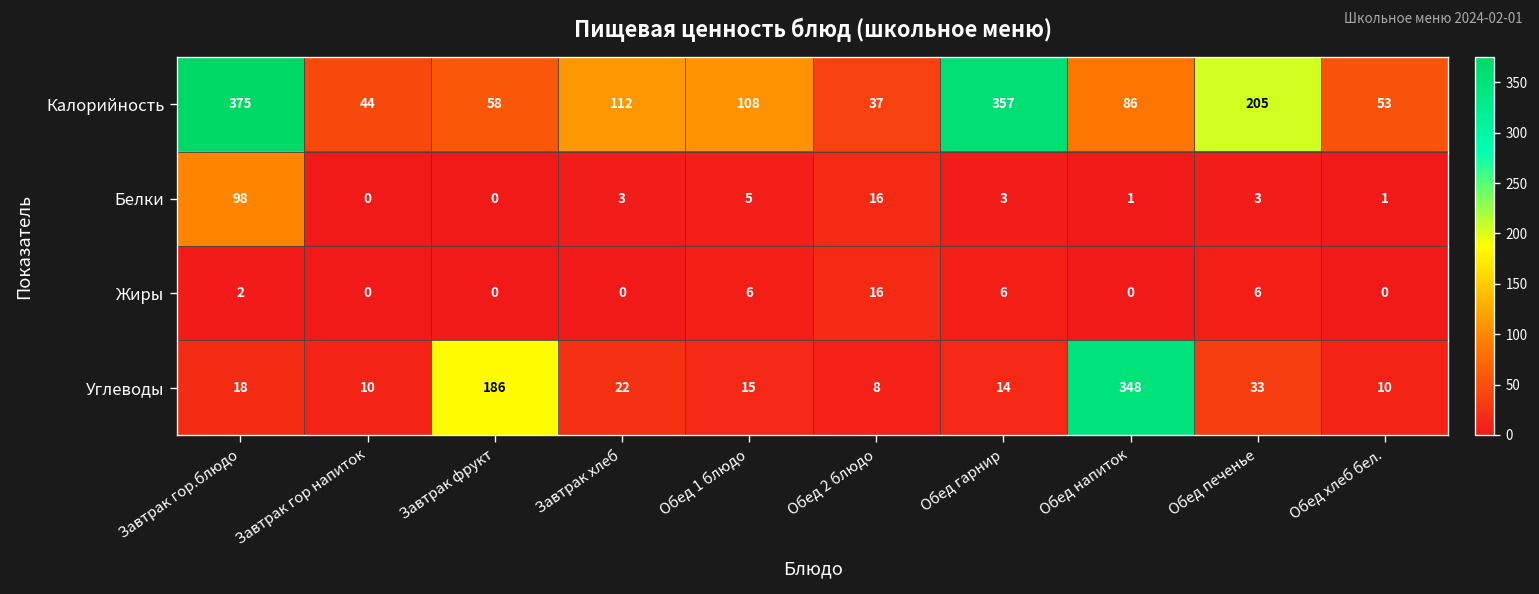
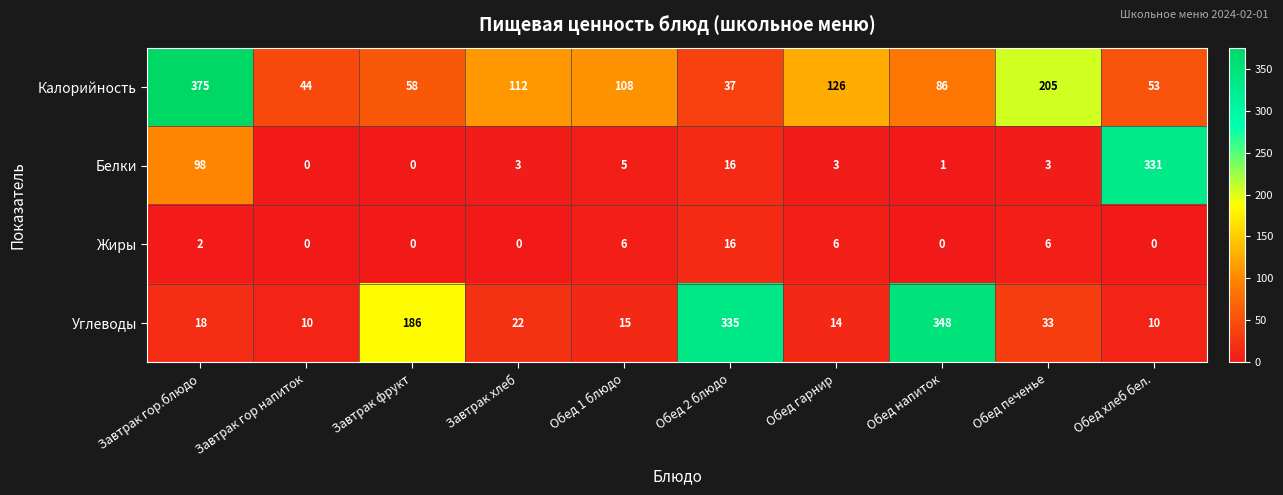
Калорийность, Обед гарнир: 357 -> 126
Белки, Обед хлеб бел.: 1 -> 331
Углеводы, Обед 2 блюдо: 8 -> 335
